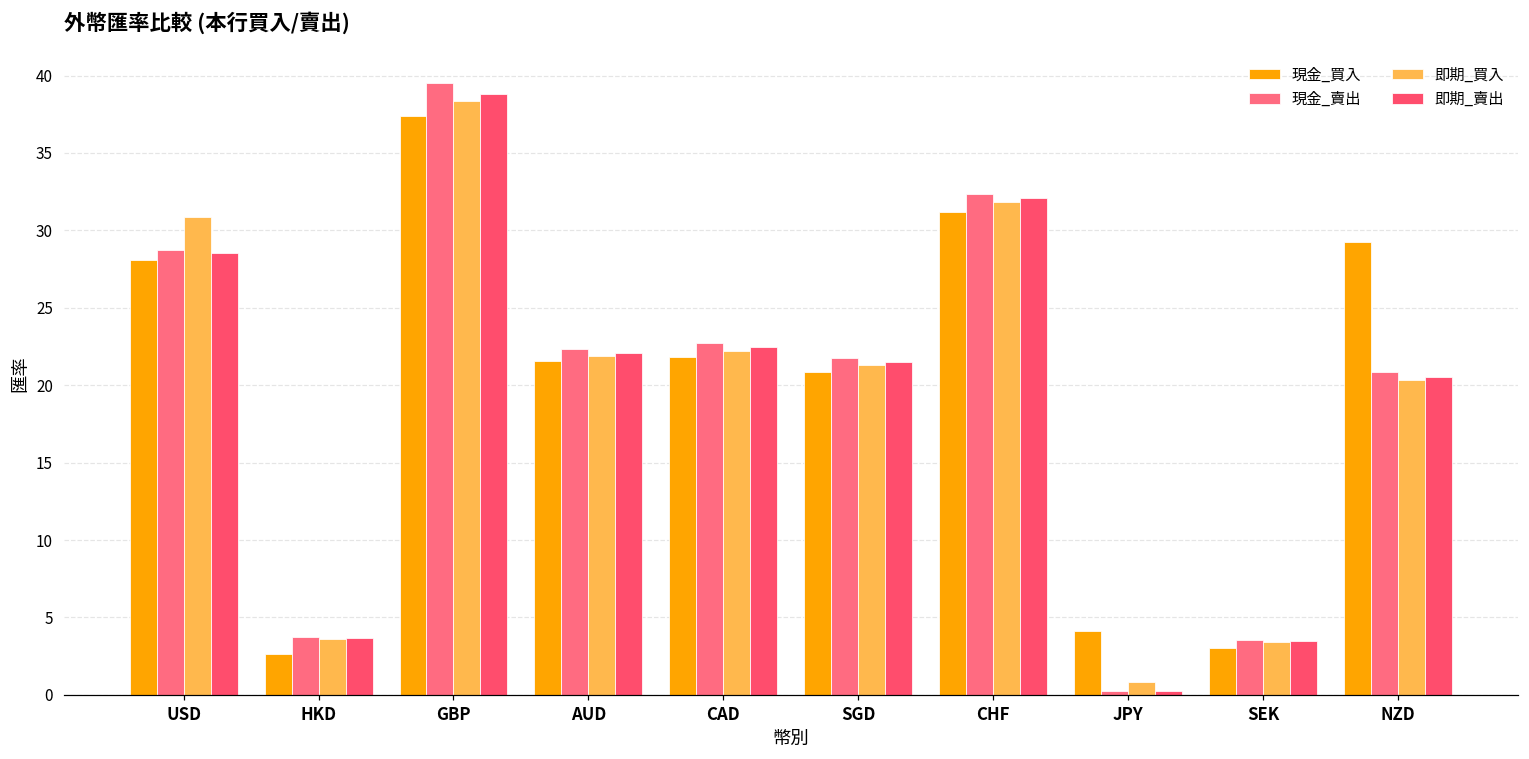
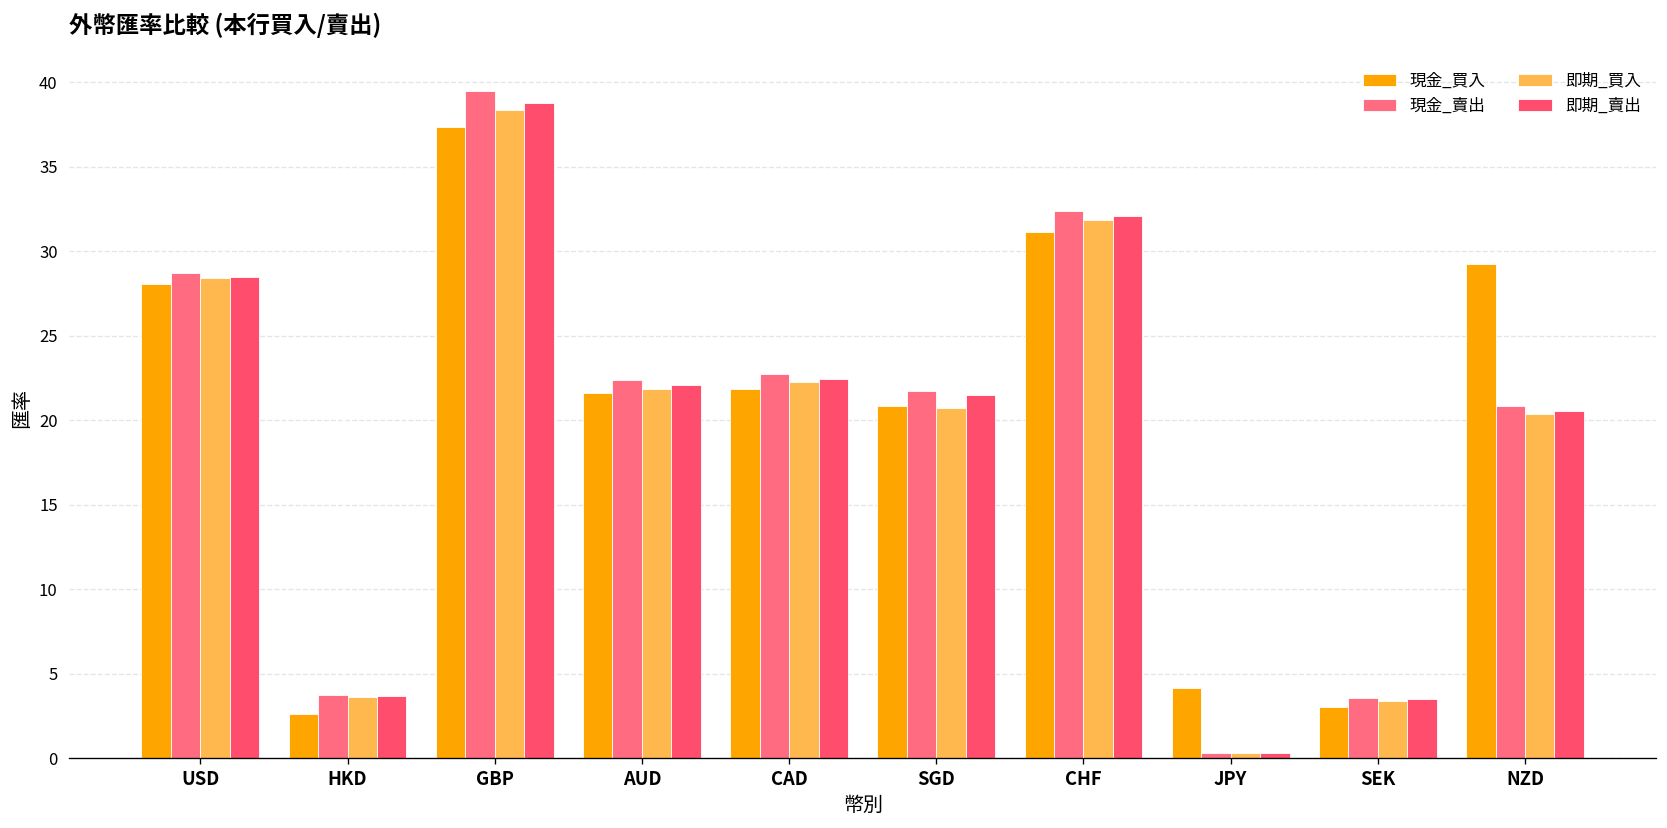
即期_買入, USD: 30.8 -> 28.4
即期_買入, SGD: 21.3 -> 20.7
即期_買入, JPY: 0.9 -> 0.3
